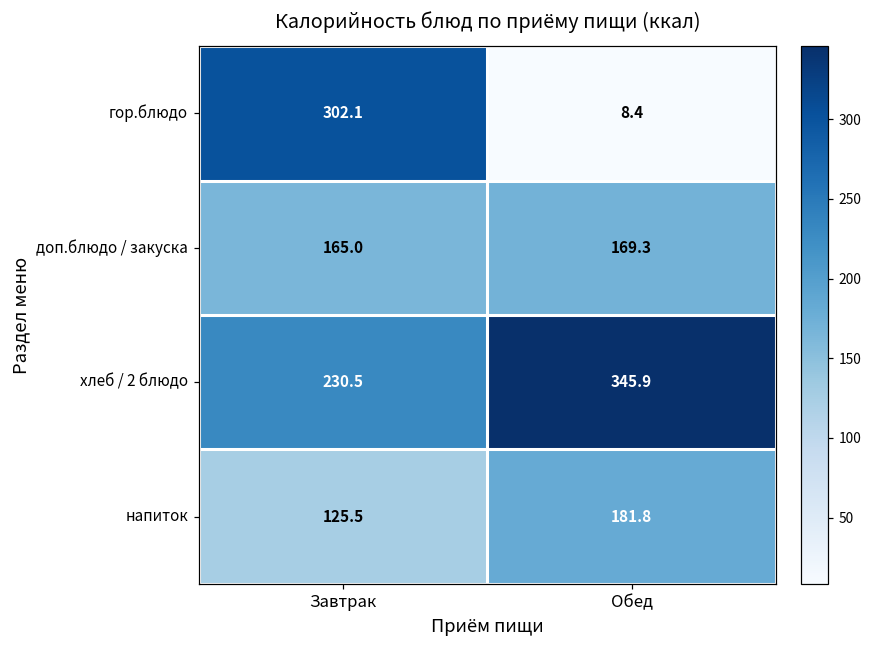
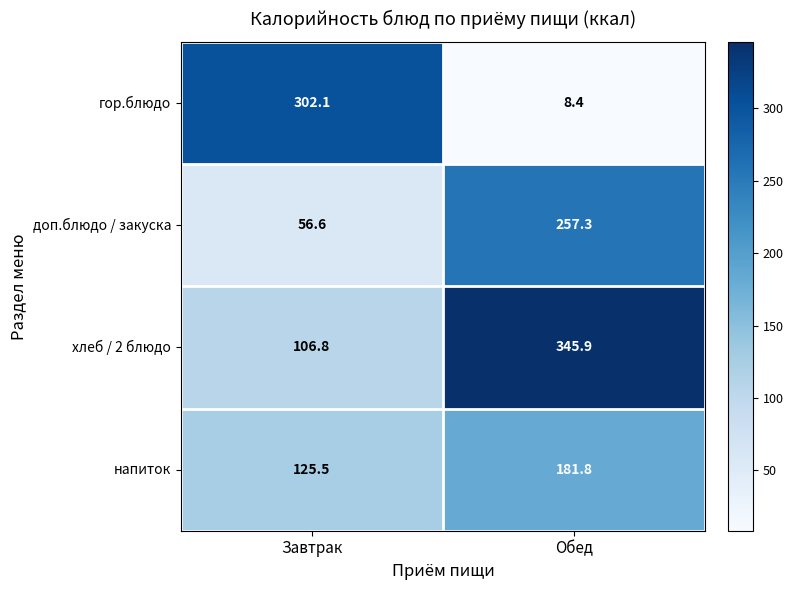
доп.блюдо / закуска, Завтрак: 165.0 -> 56.6
доп.блюдо / закуска, Обед: 169.3 -> 257.3
хлеб / 2 блюдо, Завтрак: 230.5 -> 106.8
